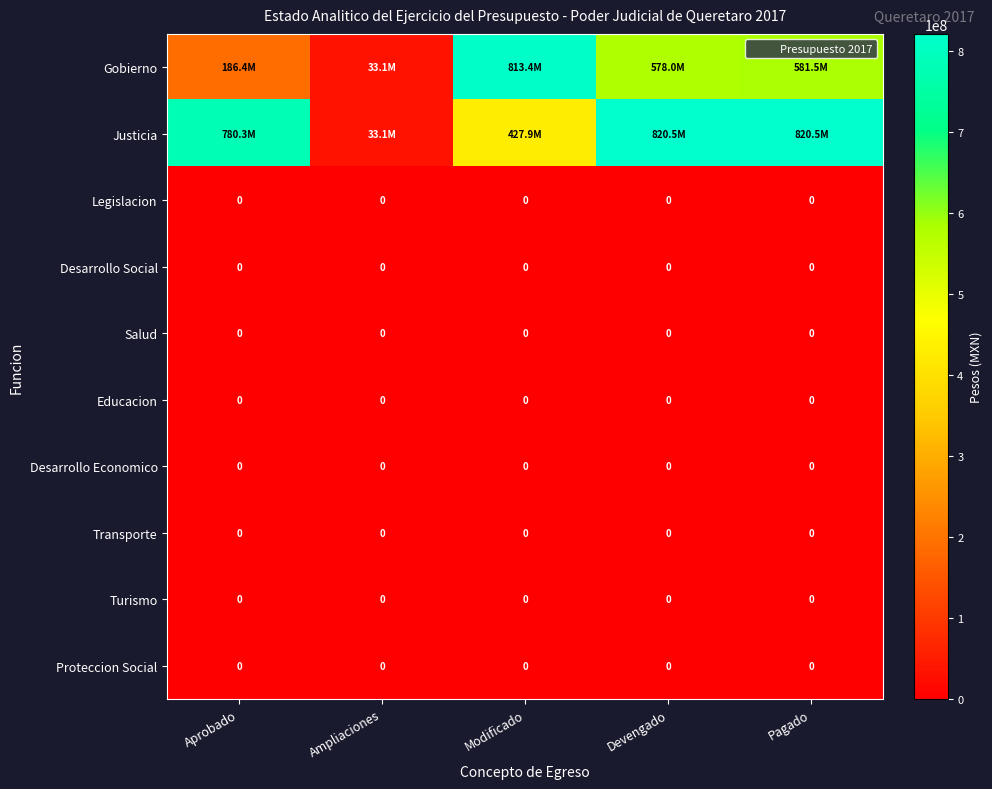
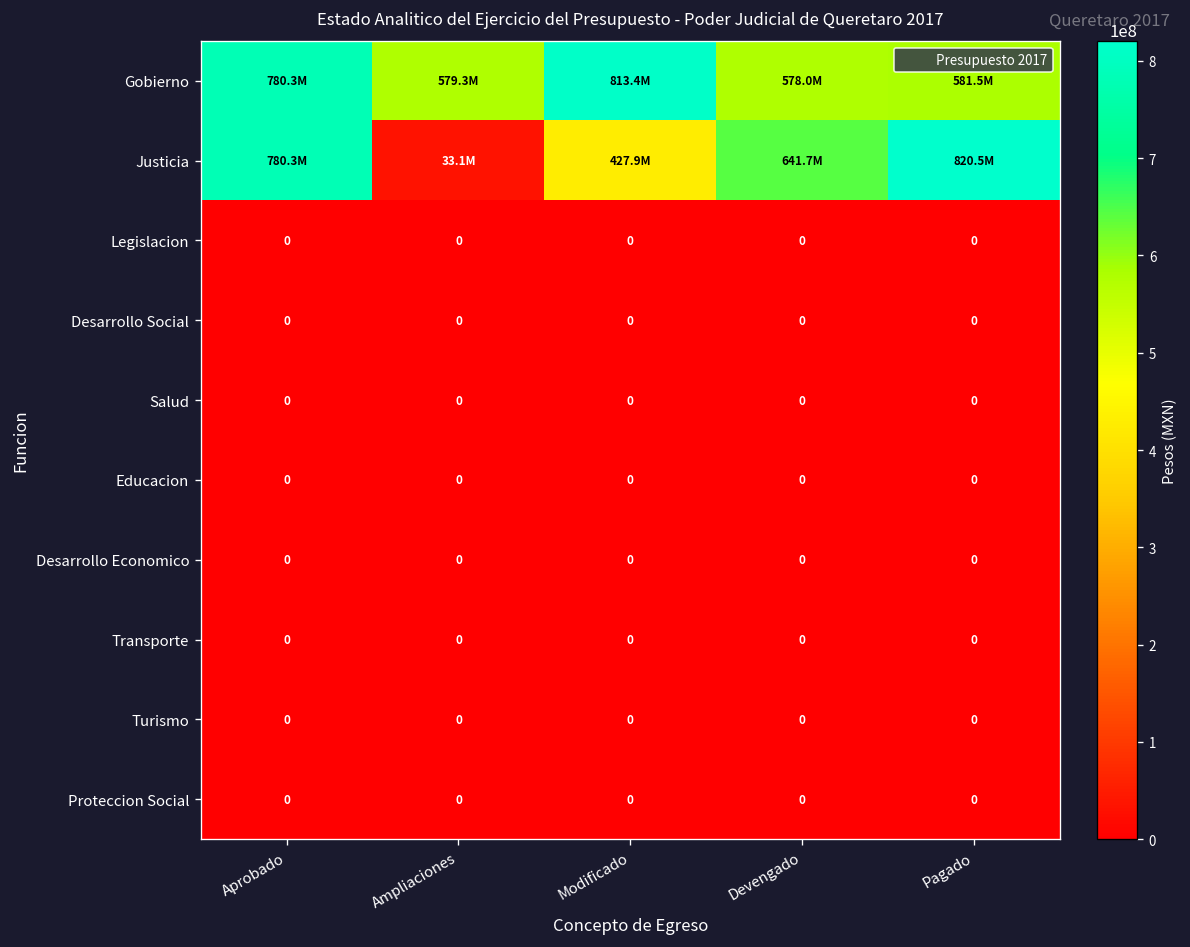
Gobierno, Aprobado: 186.4M -> 780.3M
Gobierno, Ampliaciones: 33.1M -> 579.3M
Justicia, Devengado: 820.5M -> 641.7M
